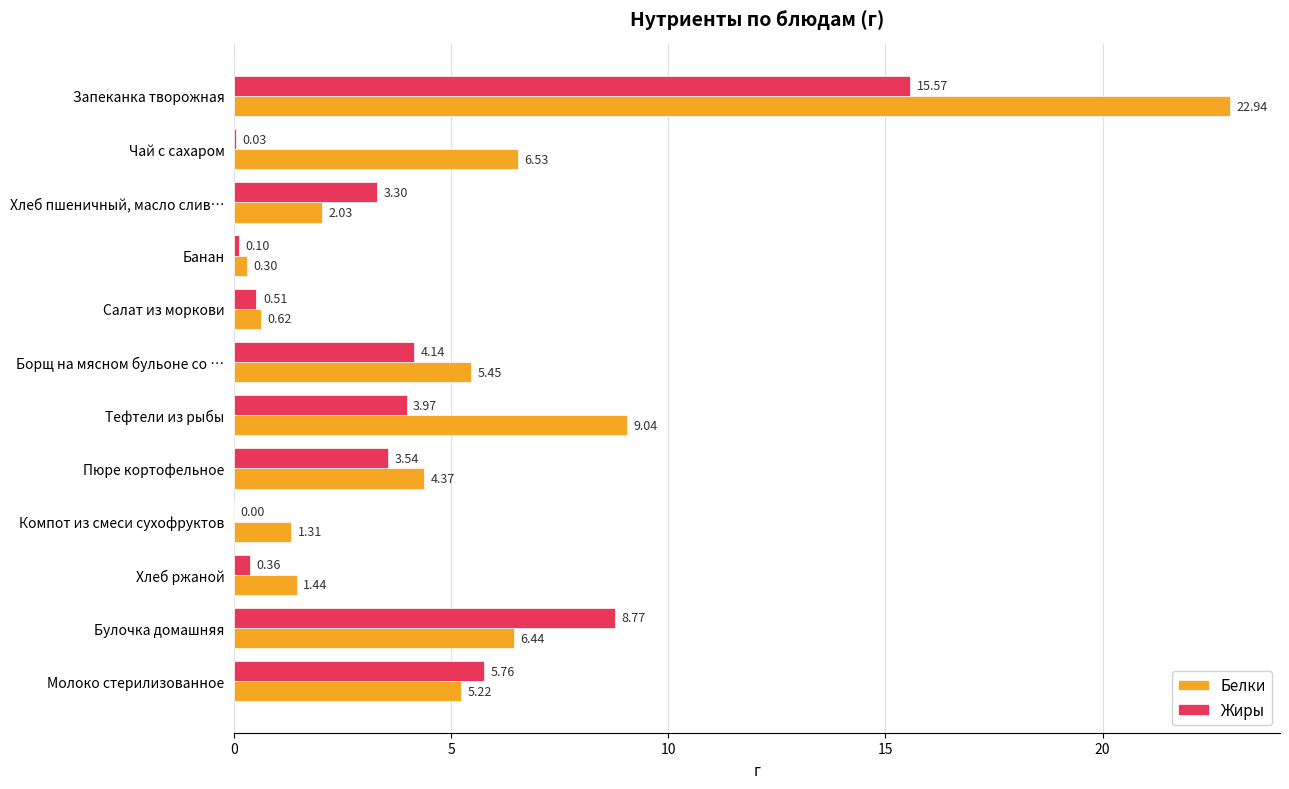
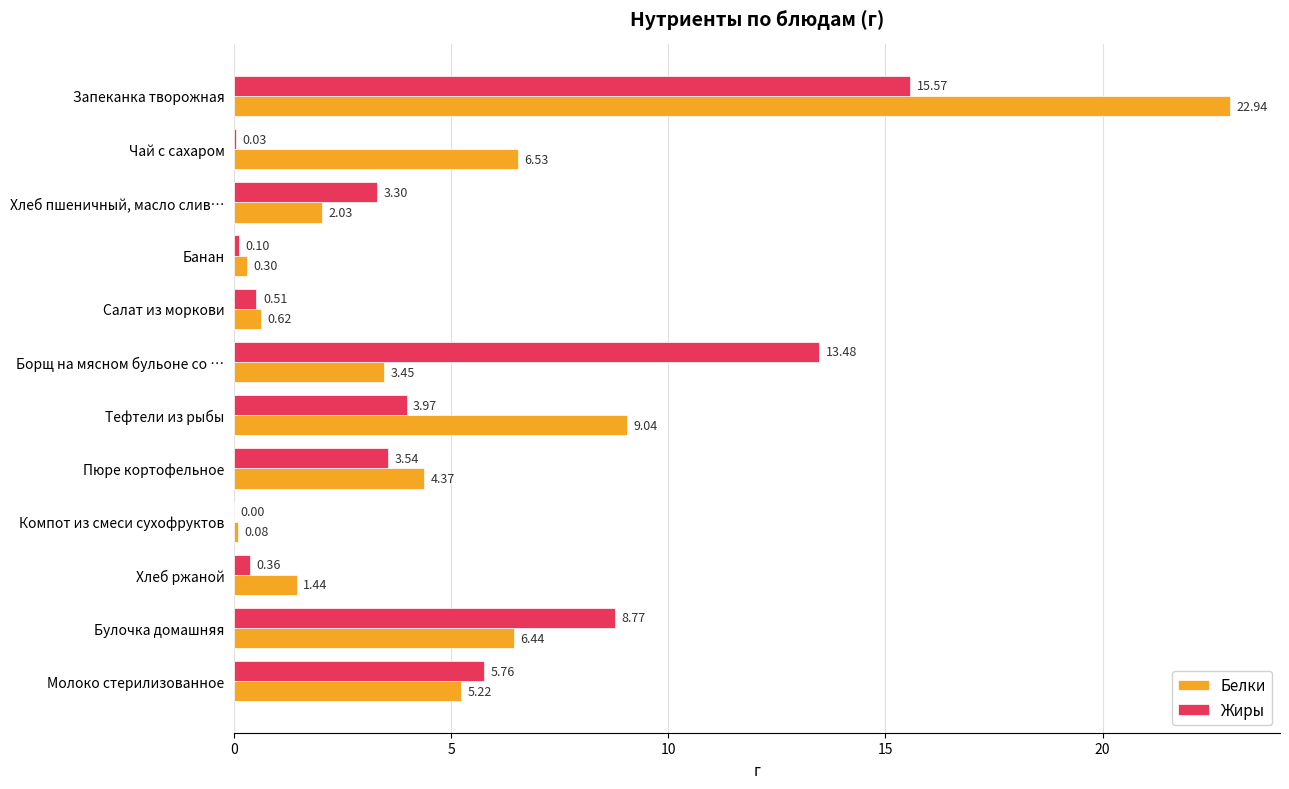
Жиры, Борщ на мясном бульоне со …: 4.14 -> 13.48
Белки, Борщ на мясном бульоне со …: 5.45 -> 3.45
Белки, Компот из смеси сухофруктов: 1.31 -> 0.08
